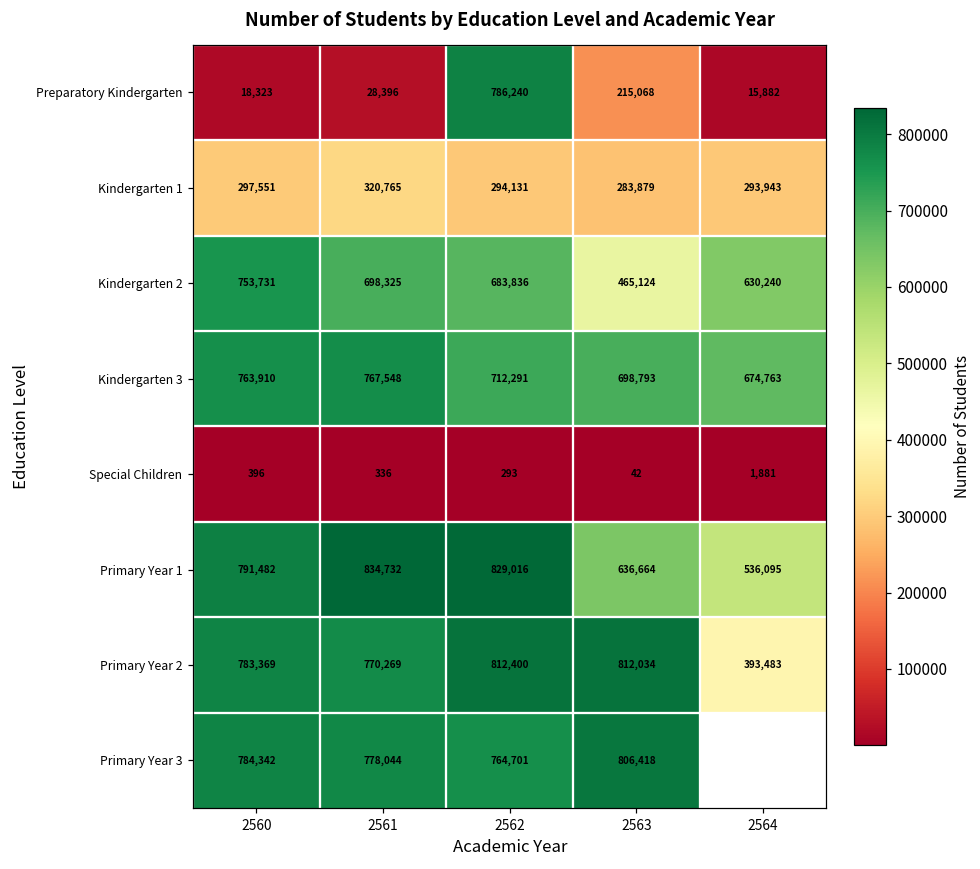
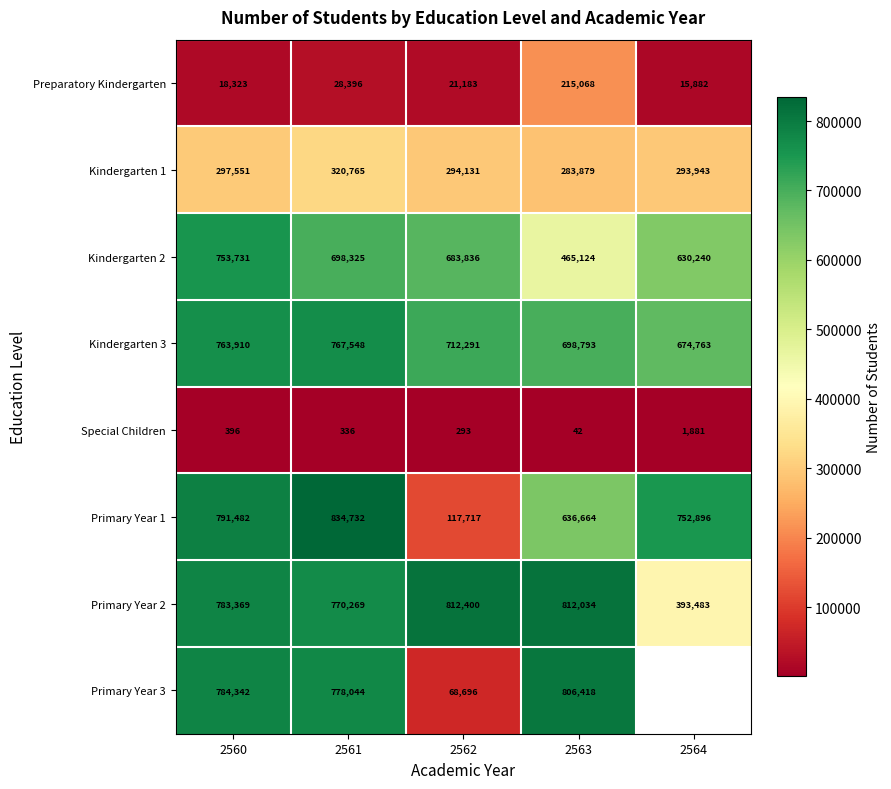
Preparatory Kindergarten, 2562: 786,240 -> 21,183
Primary Year 1, 2562: 829,016 -> 117,717
Primary Year 1, 2564: 536,095 -> 752,896
Primary Year 3, 2562: 764,701 -> 68,696
